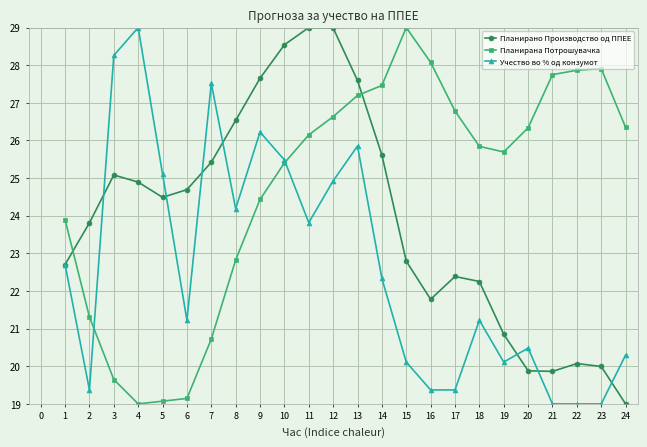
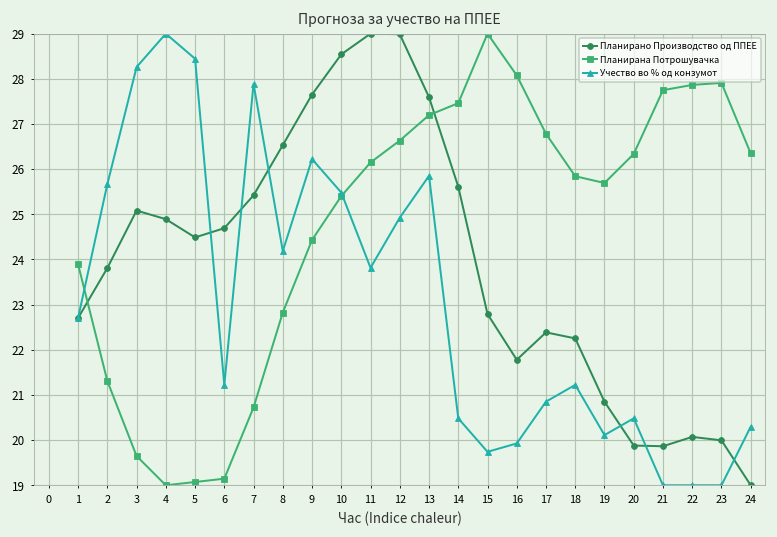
Учество во % од конзумот, 2: 19.4 -> 25.7
Учество во % од конзумот, 5: 25.1 -> 28.4
Учество во % од конзумот, 7: 27.5 -> 27.9
Учество во % од конзумот, 14: 22.3 -> 20.5
Учество во % од конзумот, 15: 20.1 -> 19.7
Учество во % од конзумот, 16: 19.4 -> 19.9
Учество во % од конзумот, 17: 19.4 -> 20.9
